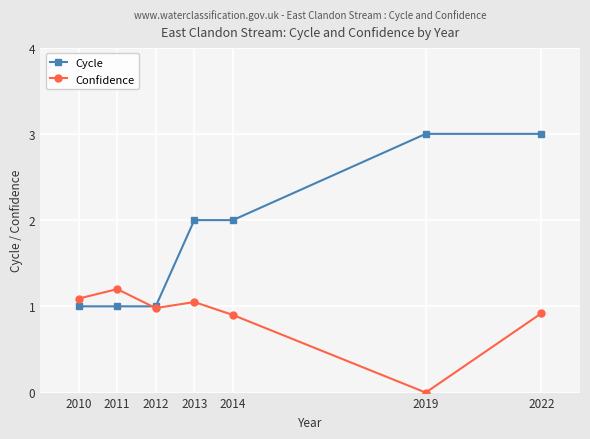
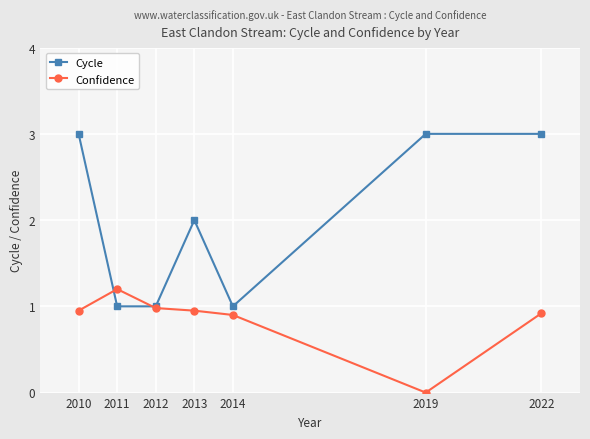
Cycle, 2010: 1 -> 3
Confidence, 2010: 1.1 -> 1.0
Confidence, 2013: 1.1 -> 1.0
Cycle, 2014: 2 -> 1
